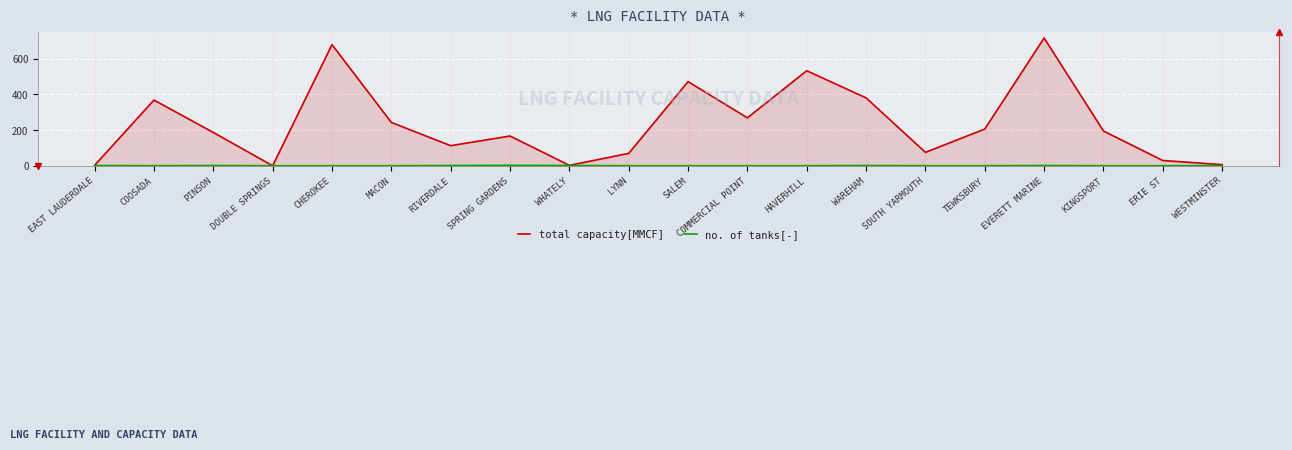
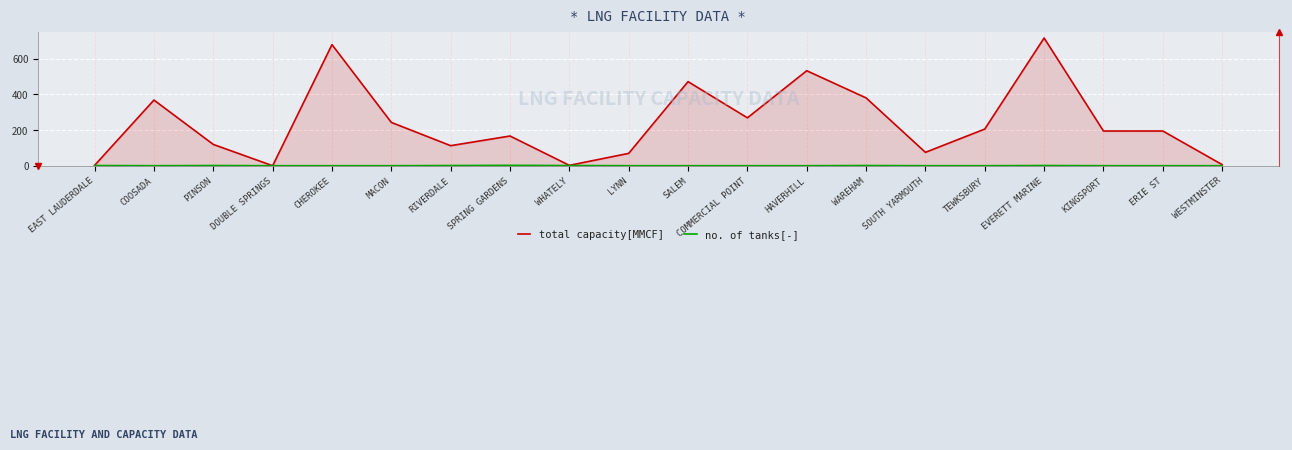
total capacity[MMCF], PINSON: 190 -> 120
total capacity[MMCF], ERIE ST: 30 -> 200
